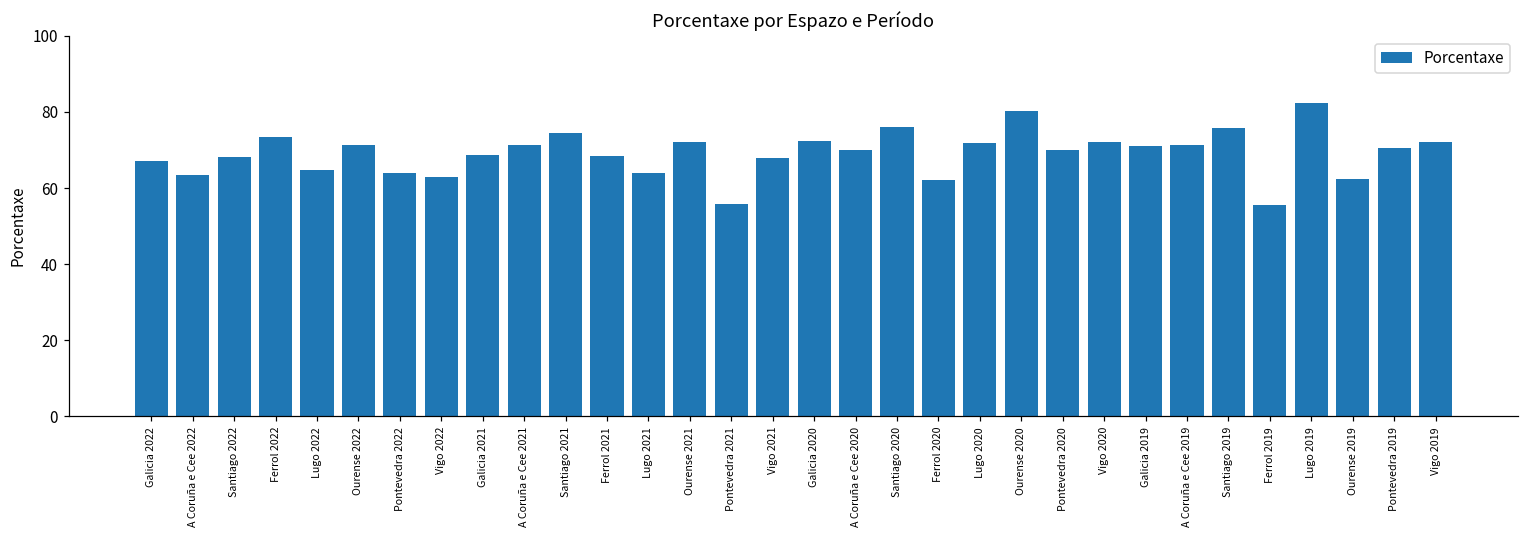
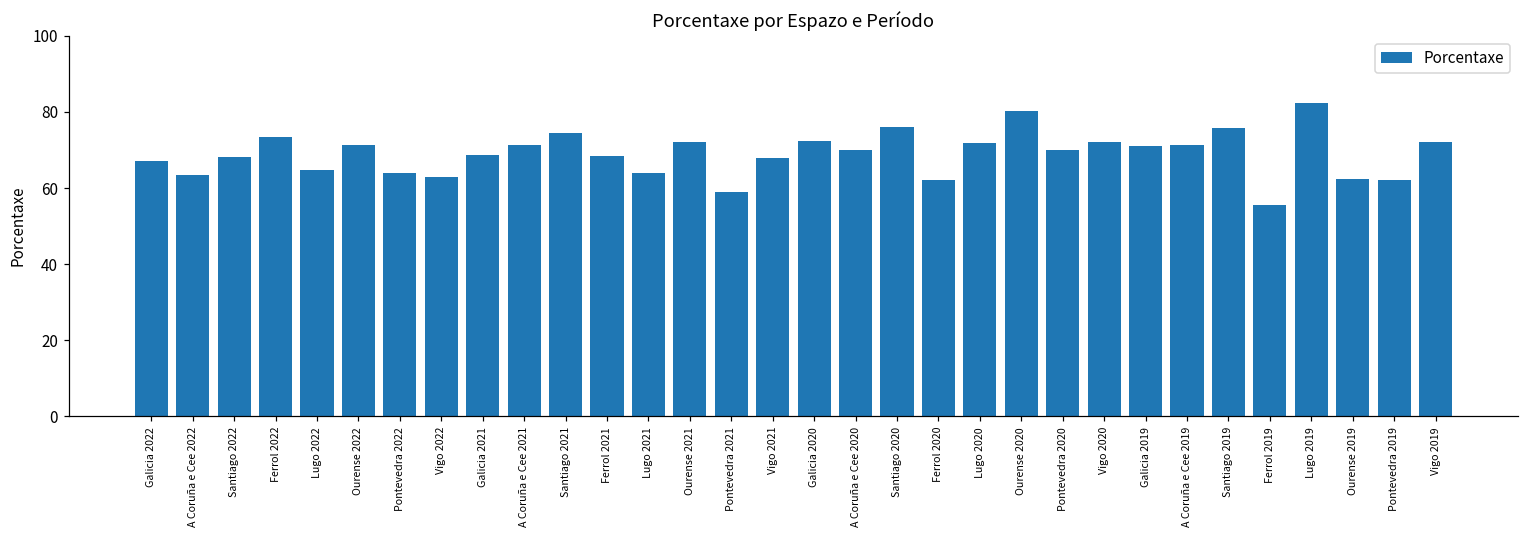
Pontevedra 2021: 56 -> 59
Pontevedra 2019: 70 -> 62
